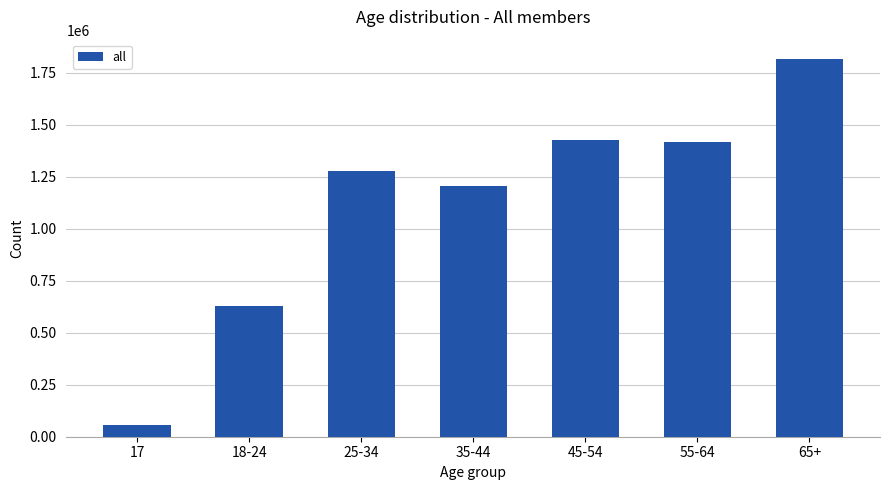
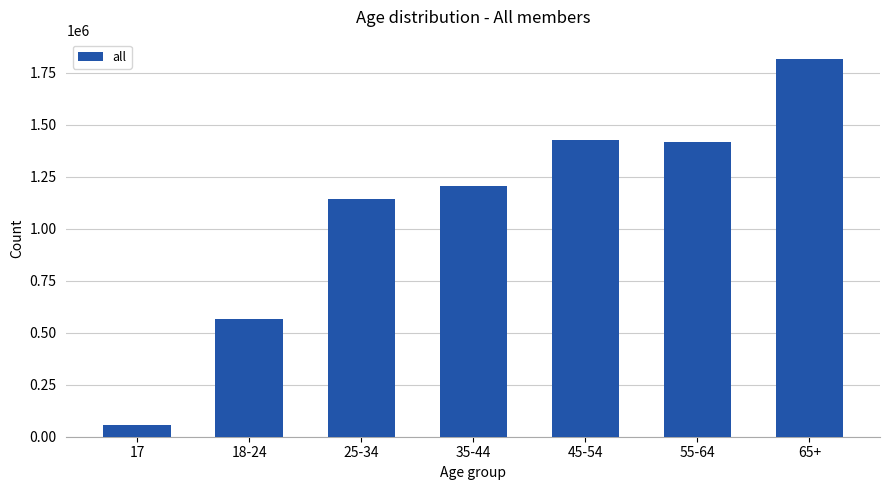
18-24: 630000 -> 570000
25-34: 1280000 -> 1140000
